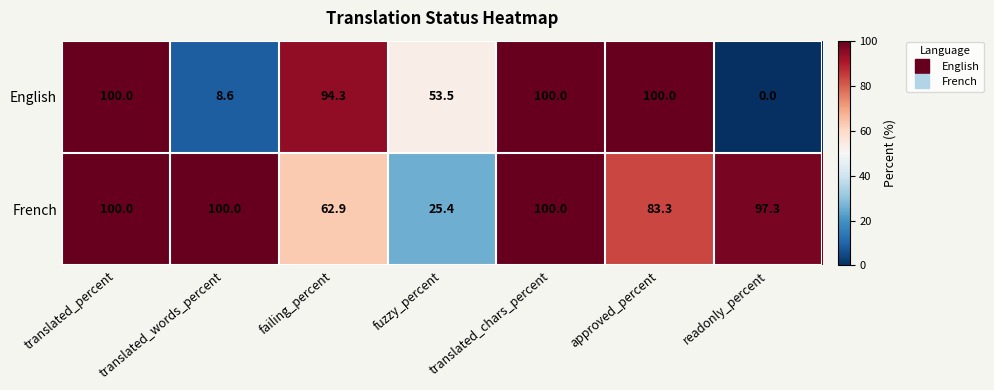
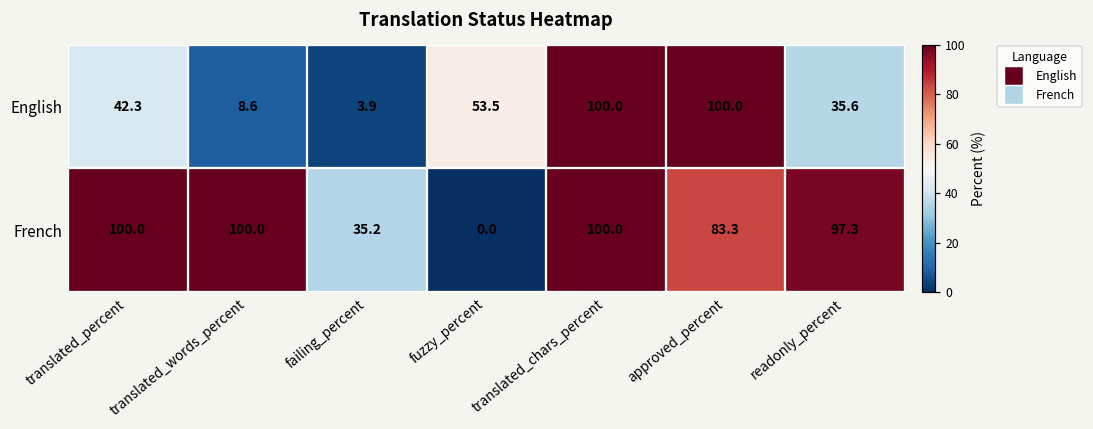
English, translated_percent: 100.0 -> 42.3
English, failing_percent: 94.3 -> 3.9
English, readonly_percent: 0.0 -> 35.6
French, failing_percent: 62.9 -> 35.2
French, fuzzy_percent: 25.4 -> 0.0
